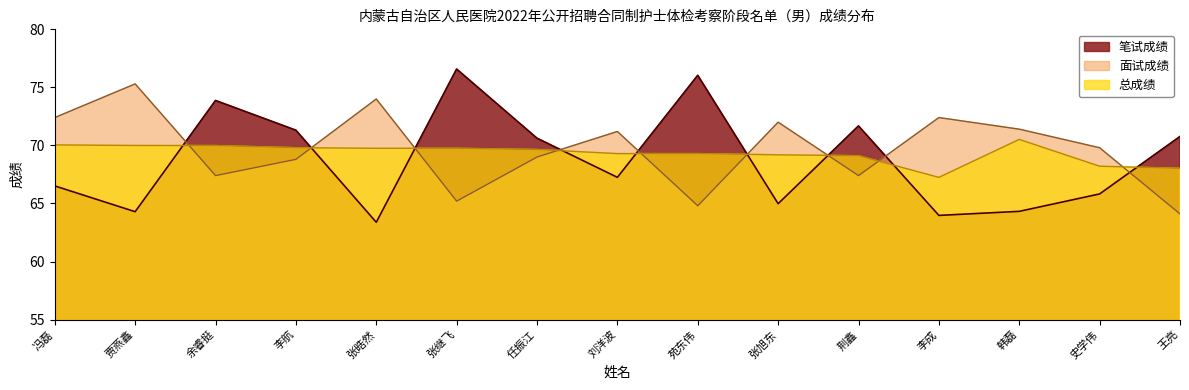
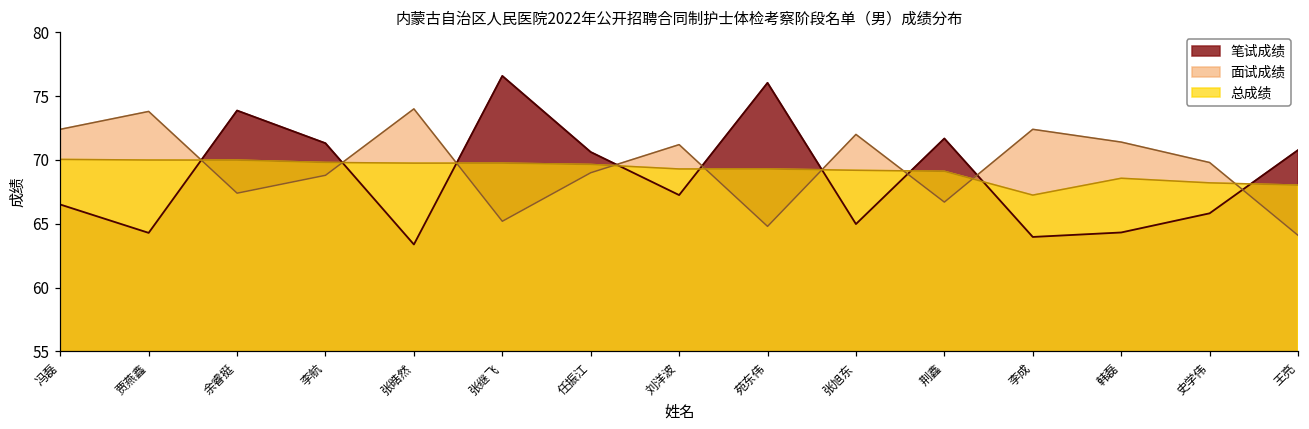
面试成绩, 贾燕鑫: 75.3 -> 73.8
面试成绩, 荆鑫: 67.4 -> 66.7
总成绩, 韩磊: 70.5 -> 68.6
